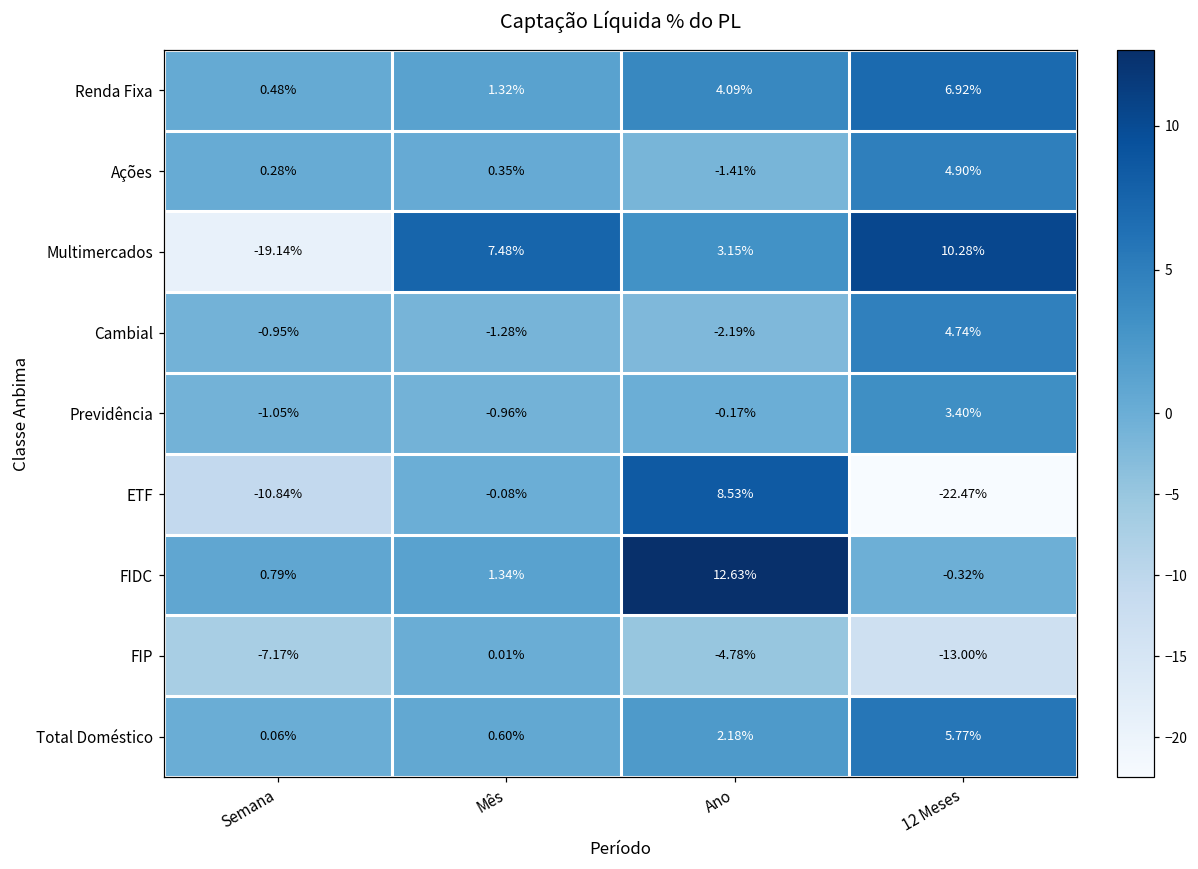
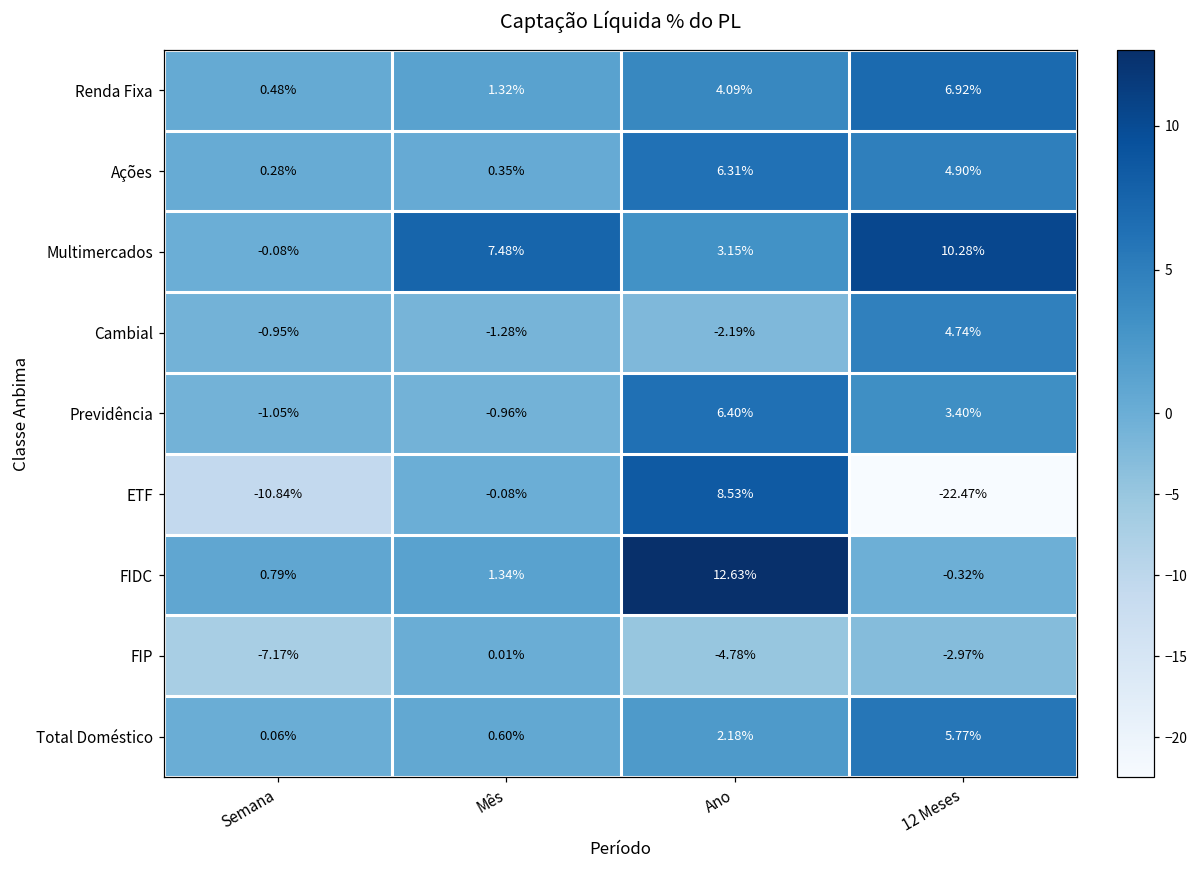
Ações, Ano: -1.41% -> 6.31%
Multimercados, Semana: -19.14% -> -0.08%
Previdência, Ano: -0.17% -> 6.40%
FIP, 12 Meses: -13.00% -> -2.97%
